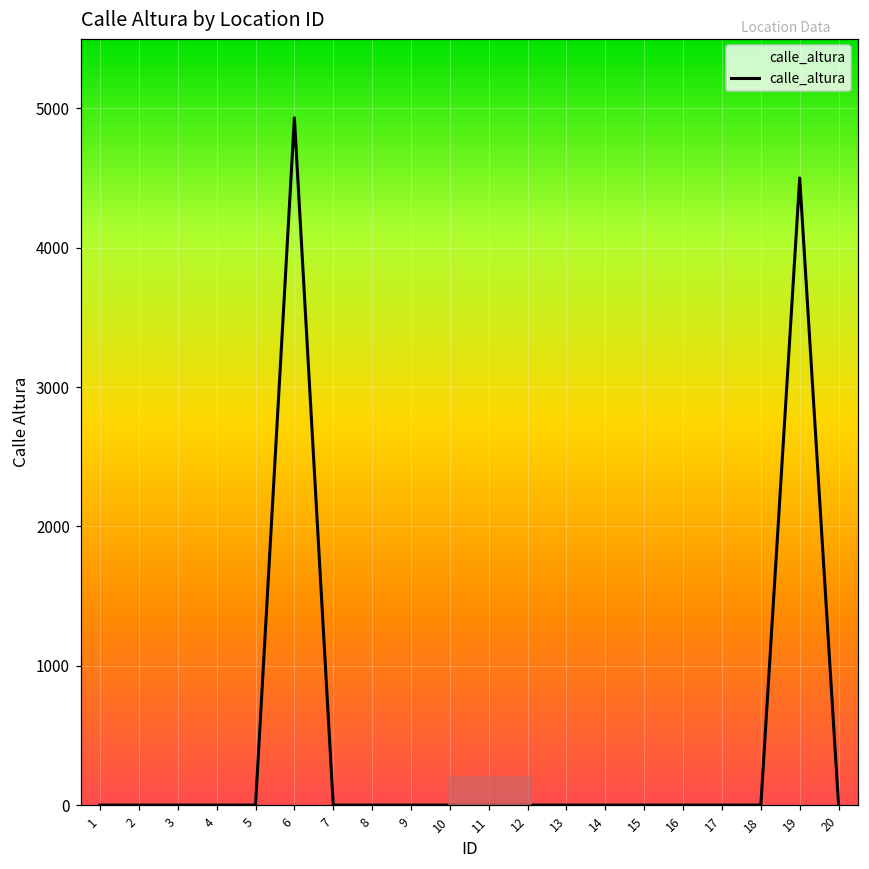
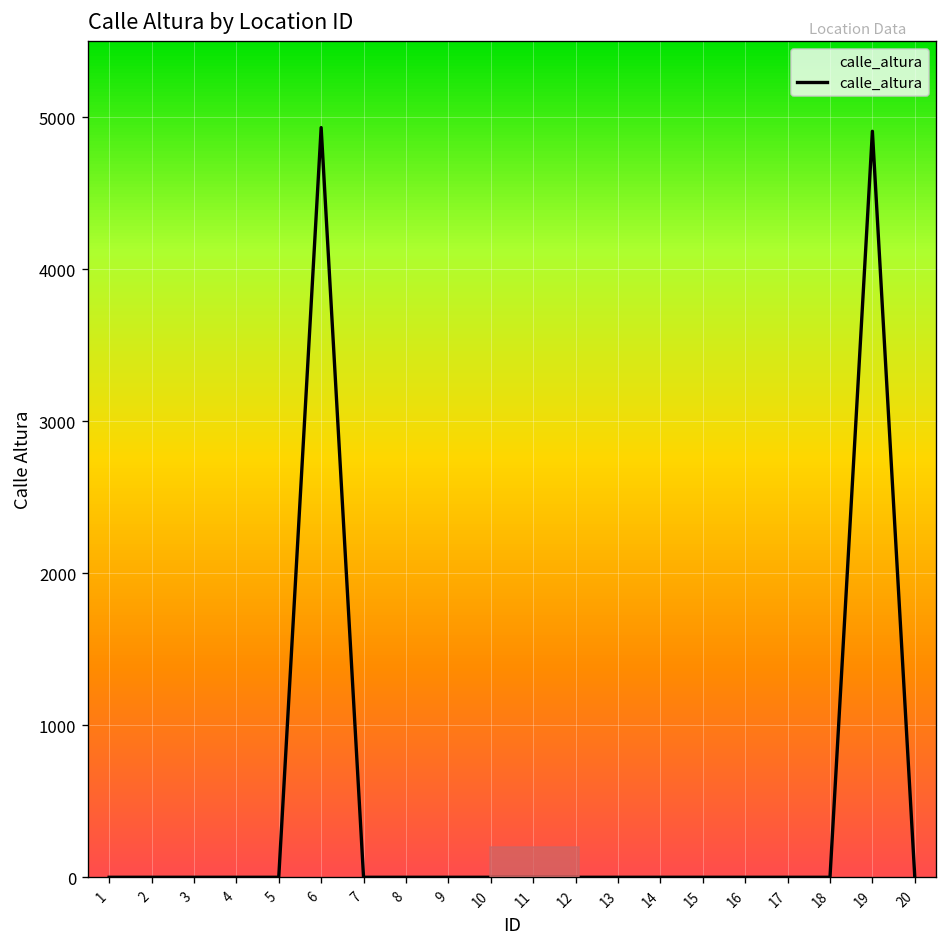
19: 4500 -> 4910
